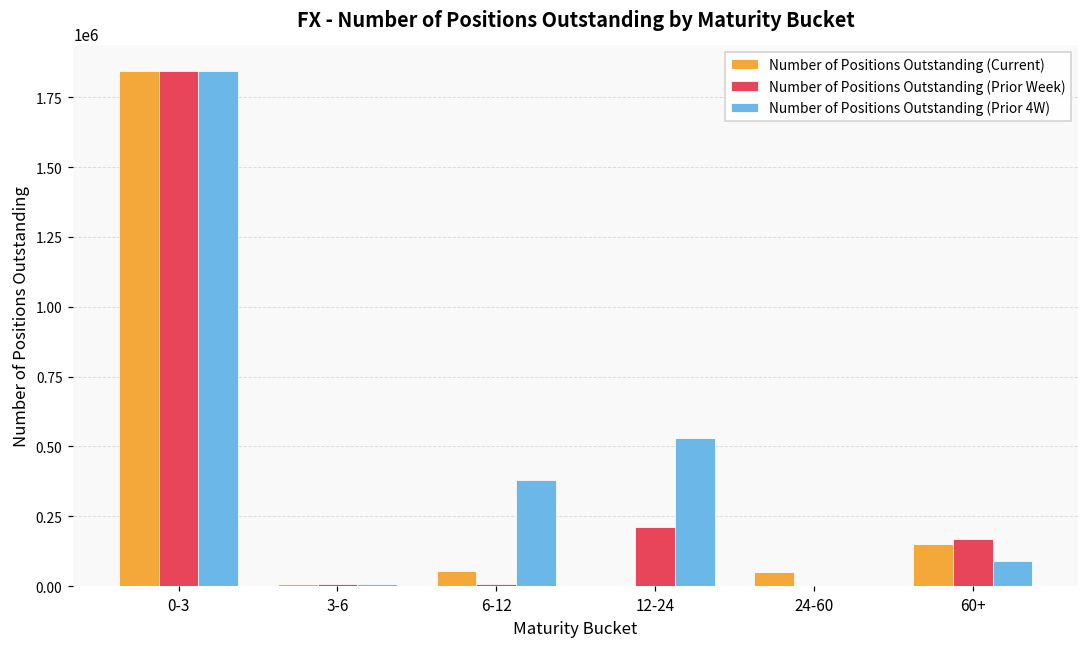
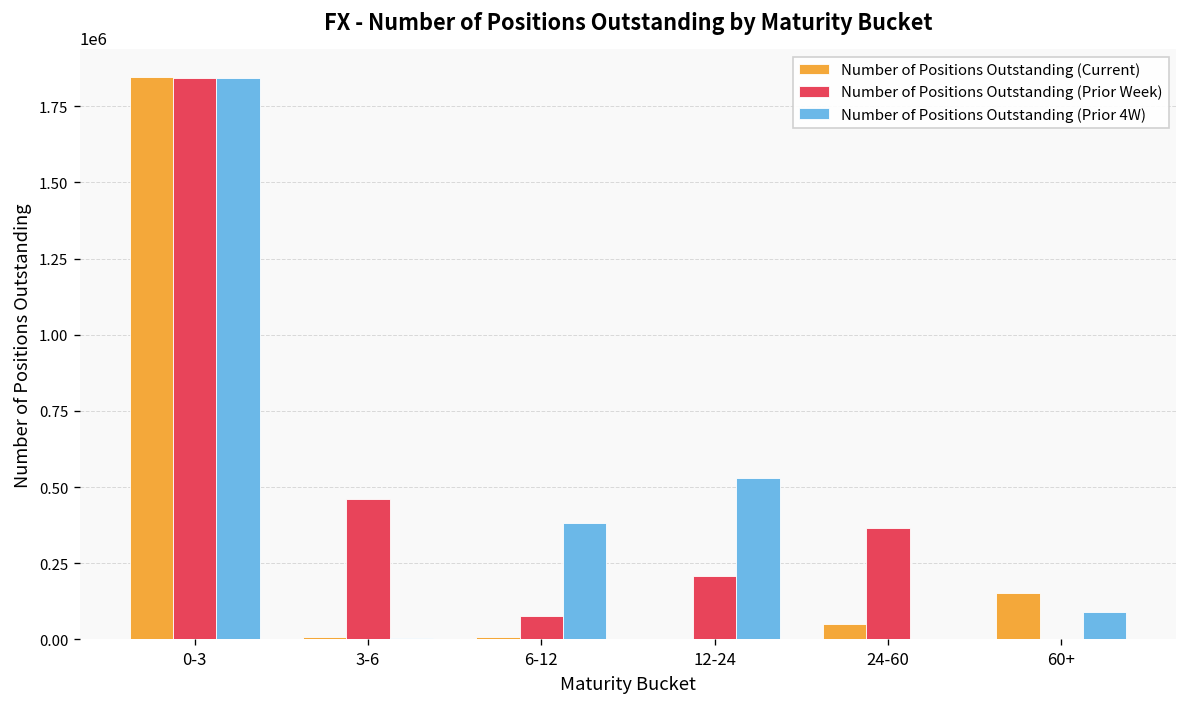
Number of Positions Outstanding (Prior Week), 3-6: 10000 -> 460000
Number of Positions Outstanding (Current), 6-12: 50000 -> 10000
Number of Positions Outstanding (Prior Week), 6-12: 10000 -> 80000
Number of Positions Outstanding (Prior Week), 24-60: 0 -> 370000
Number of Positions Outstanding (Prior Week), 60+: 170000 -> 0
